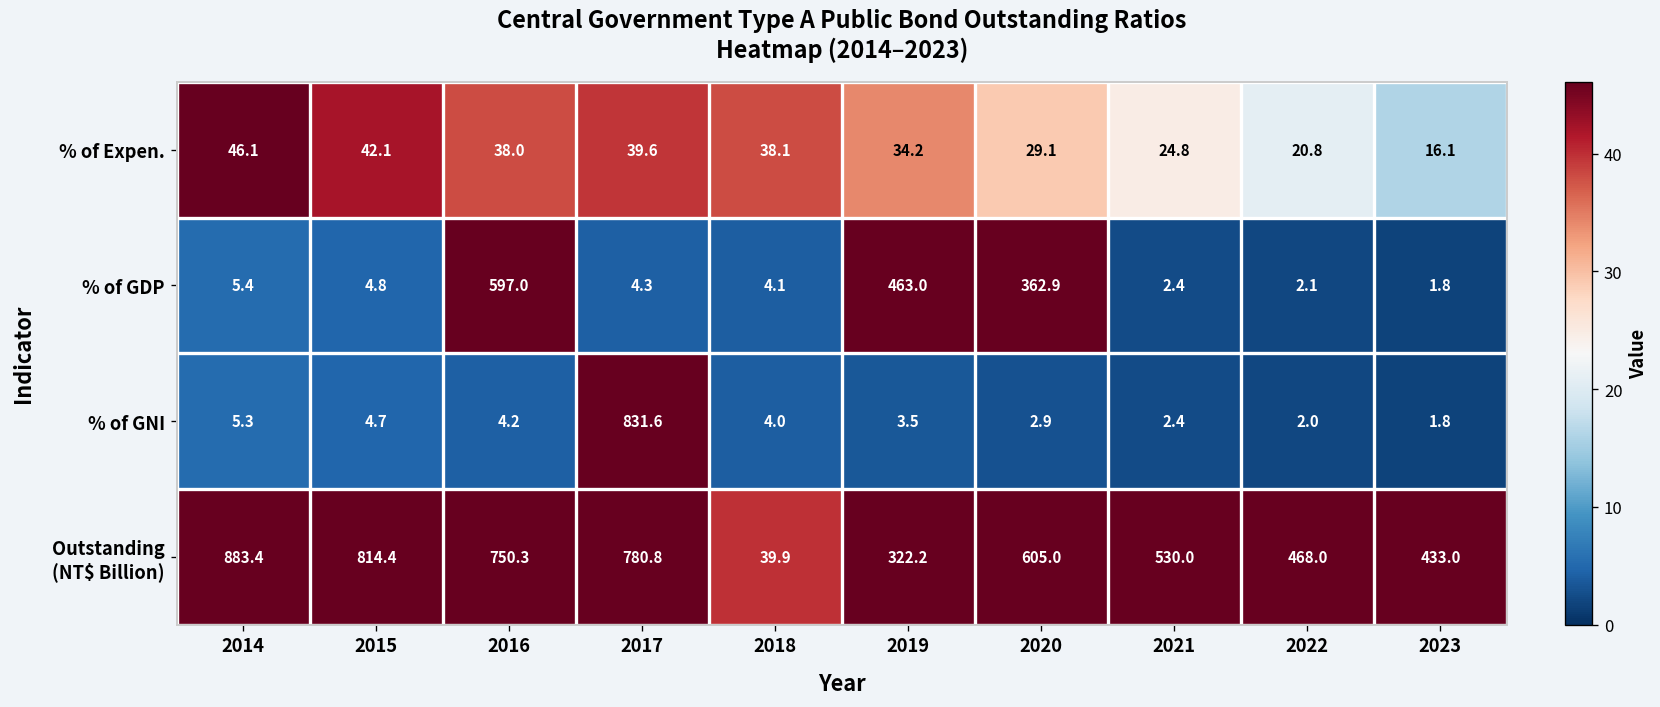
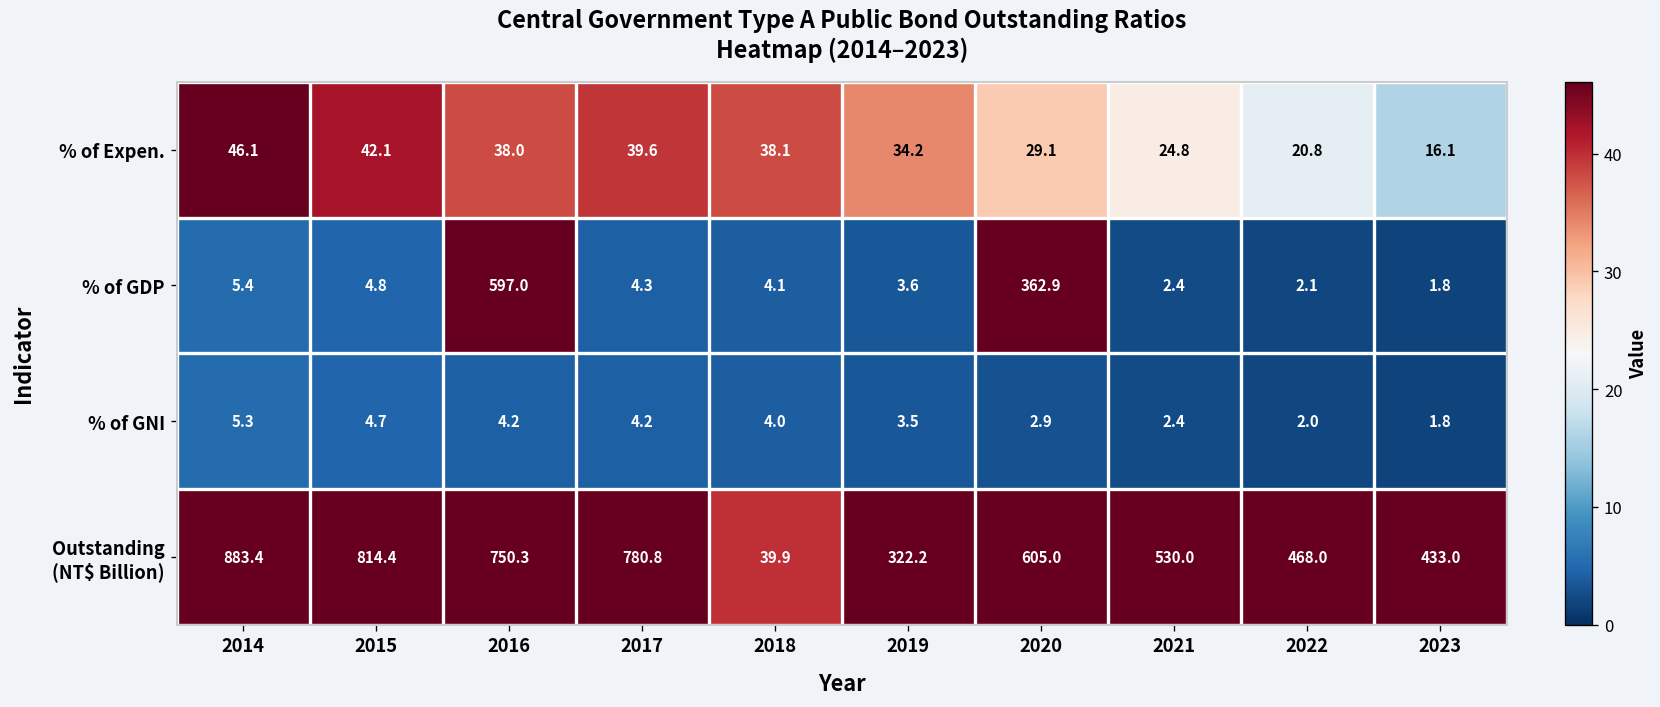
% of GDP, 2019: 463.0 -> 3.6
% of GNI, 2017: 831.6 -> 4.2
